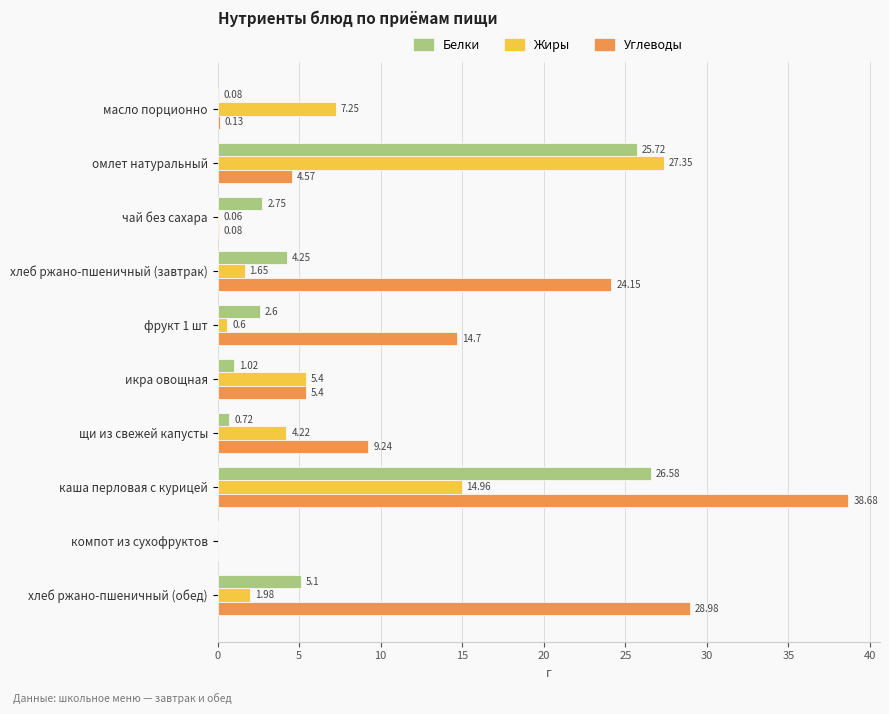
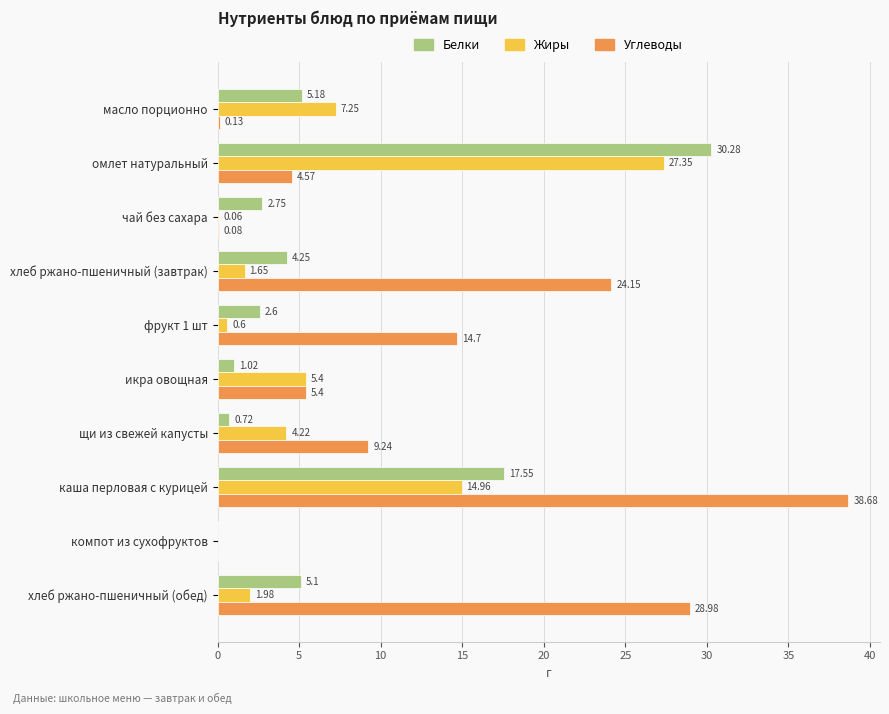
Белки, масло порционно: 0.08 -> 5.18
Белки, омлет натуральный: 25.72 -> 30.28
Белки, каша перловая с курицей: 26.58 -> 17.55
